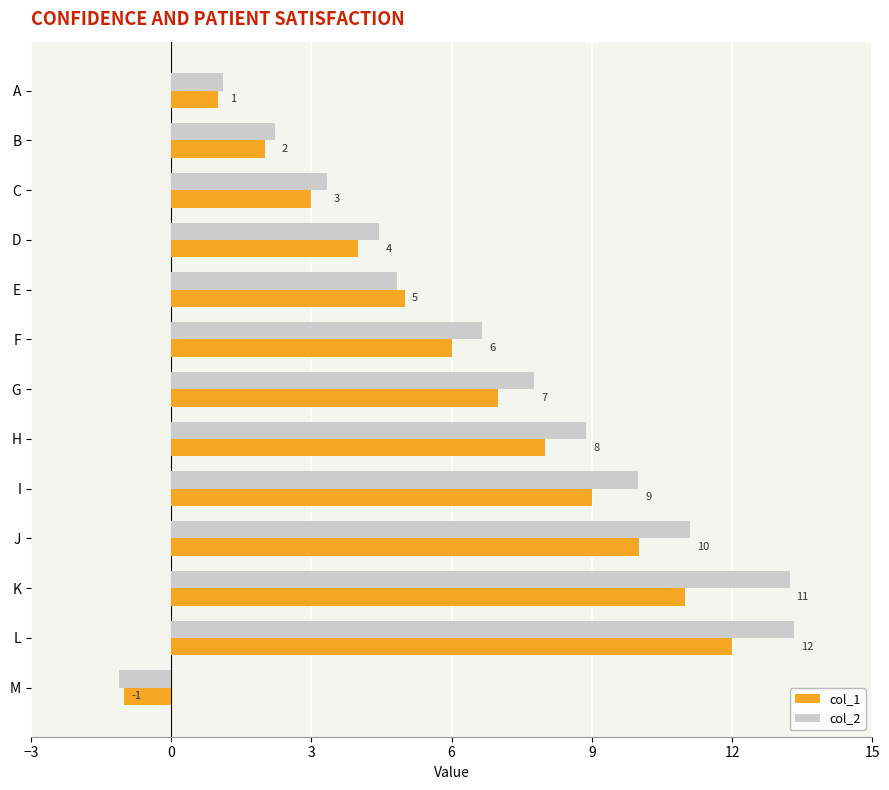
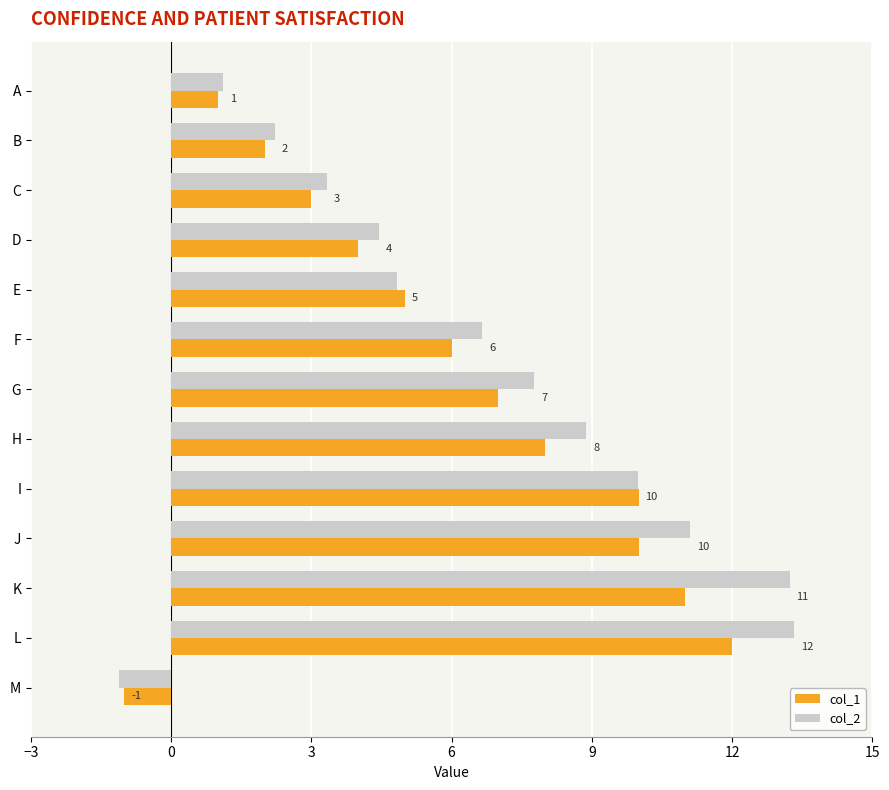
col_1, I: 9 -> 10
